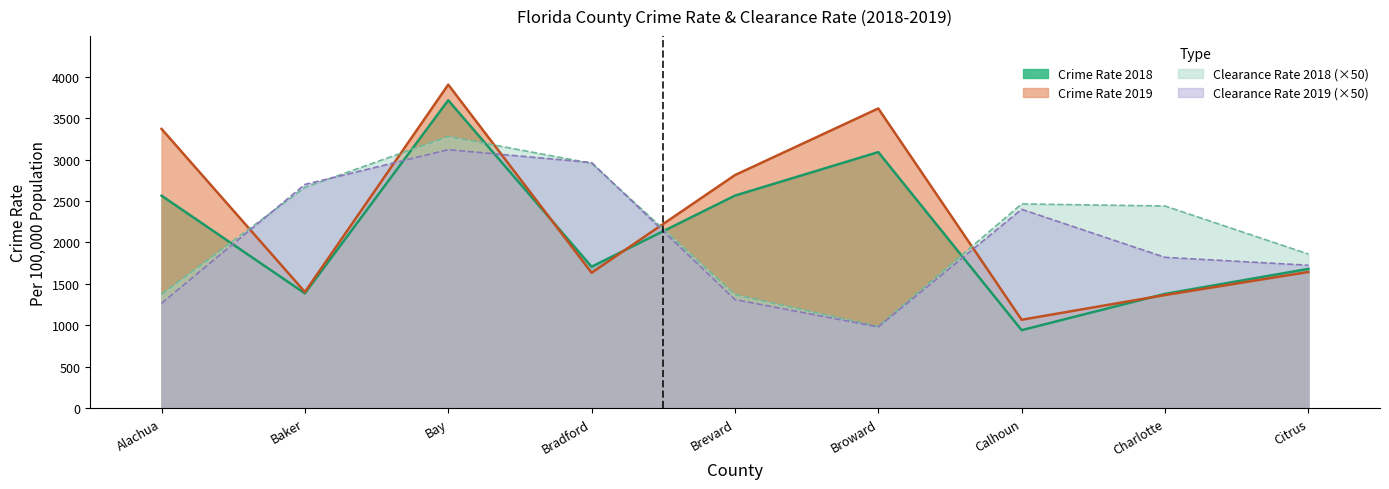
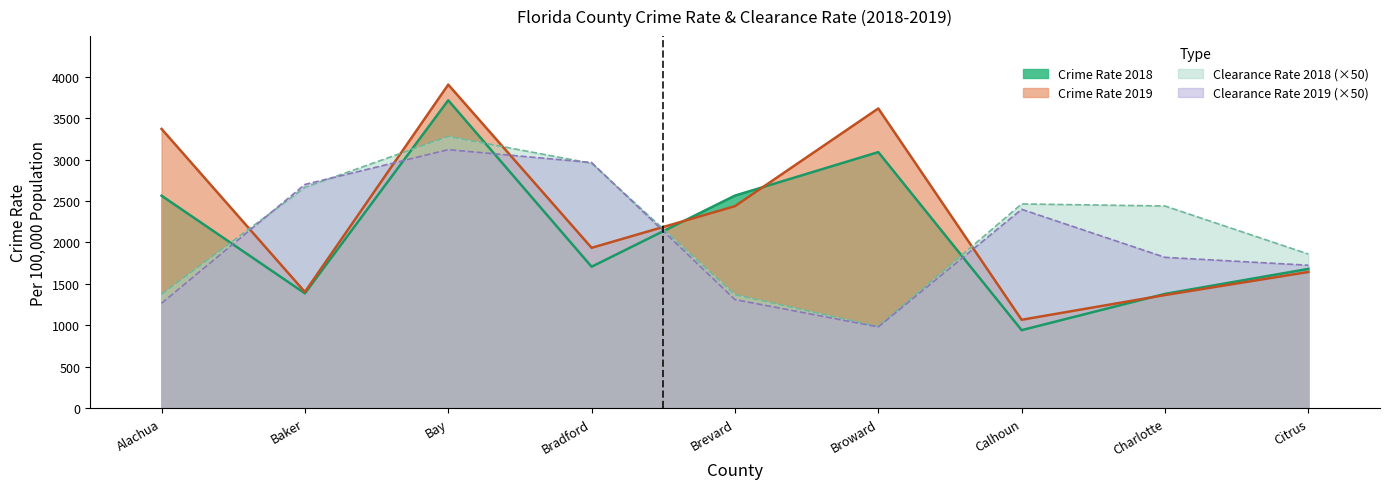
Crime Rate 2019, Bradford: 1600 -> 1900
Crime Rate 2019, Brevard: 2800 -> 2400
